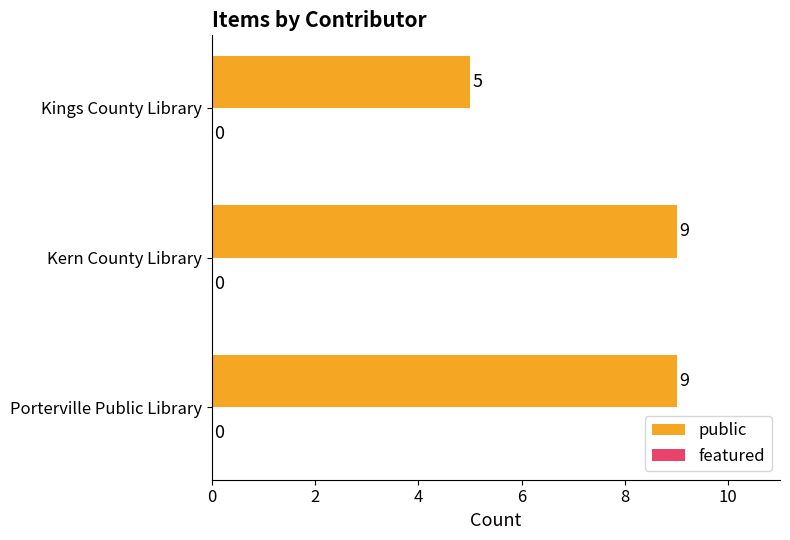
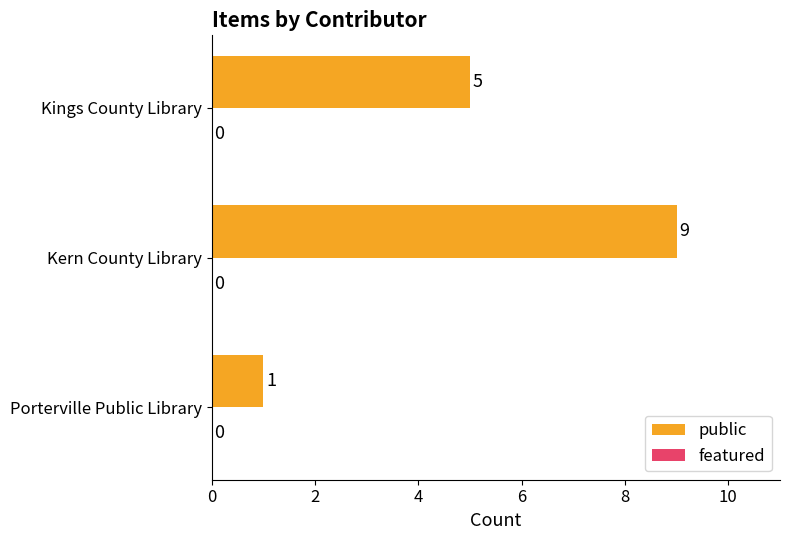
public, Porterville Public Library: 9 -> 1
